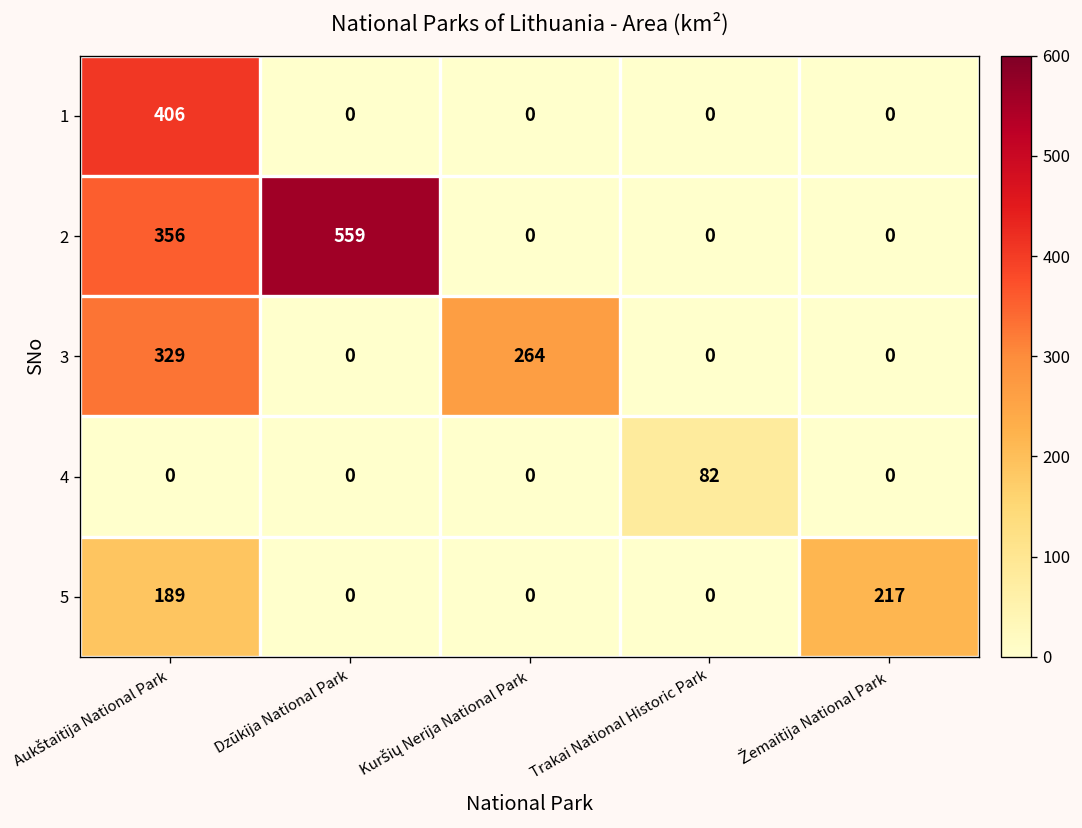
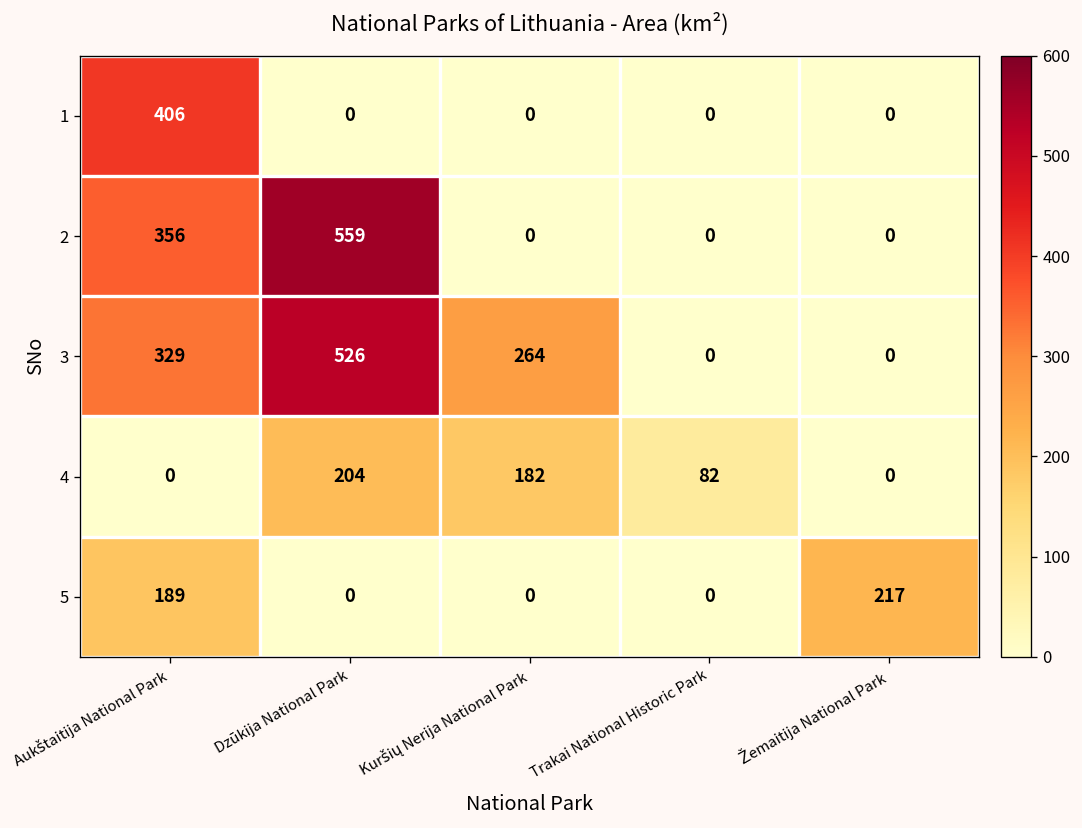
3, Dzūkija National Park: 0 -> 526
4, Dzūkija National Park: 0 -> 204
4, Kuršių Nerija National Park: 0 -> 182
